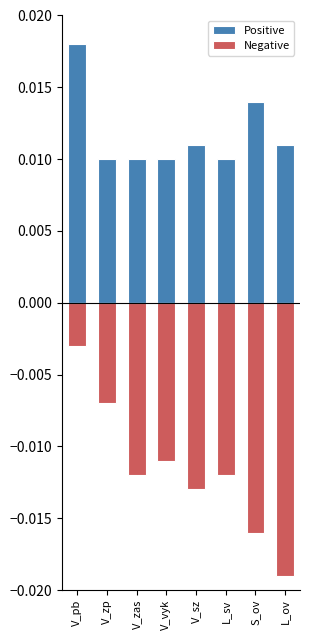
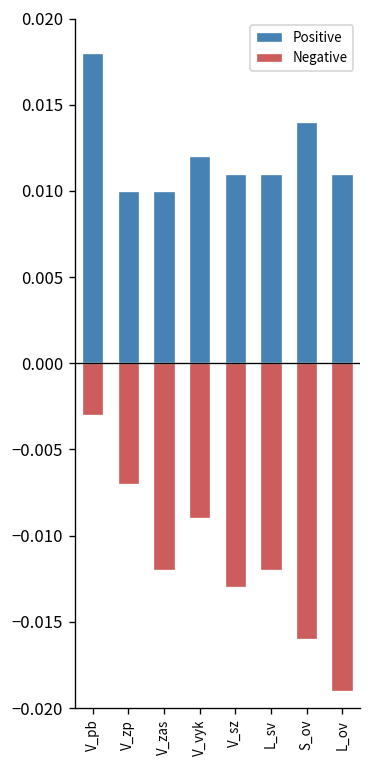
Positive, V_vyk: 0.010 -> 0.012
Negative, V_vyk: -0.011 -> -0.009
Positive, L_sv: 0.010 -> 0.011
